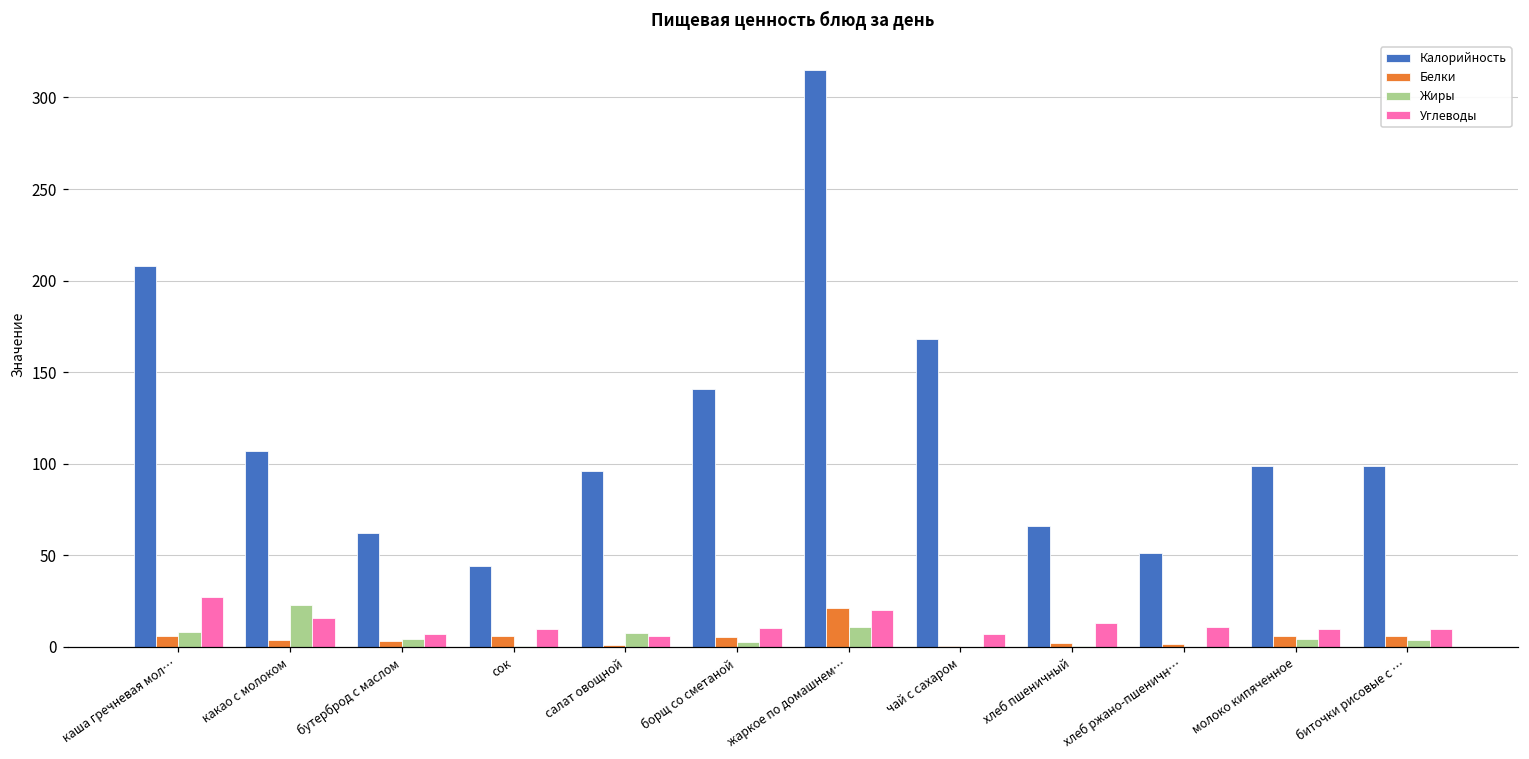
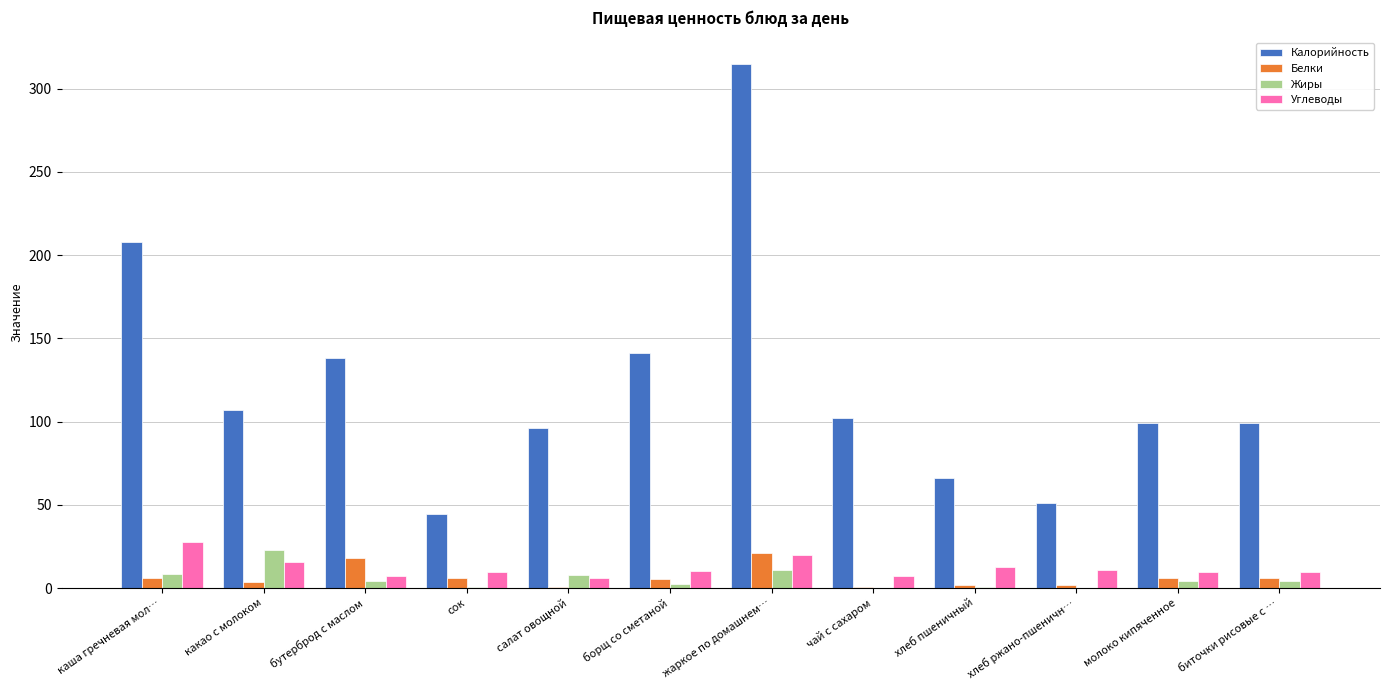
Калорийность, бутерброд с маслом: 62 -> 138
Белки, бутерброд с маслом: 3 -> 18
Калорийность, чай с сахаром: 168 -> 102
